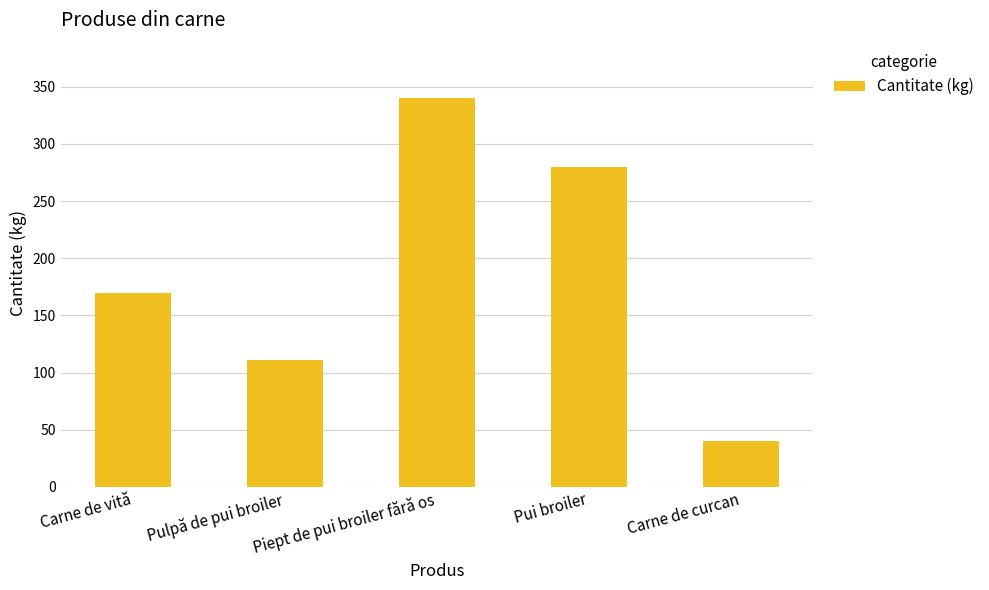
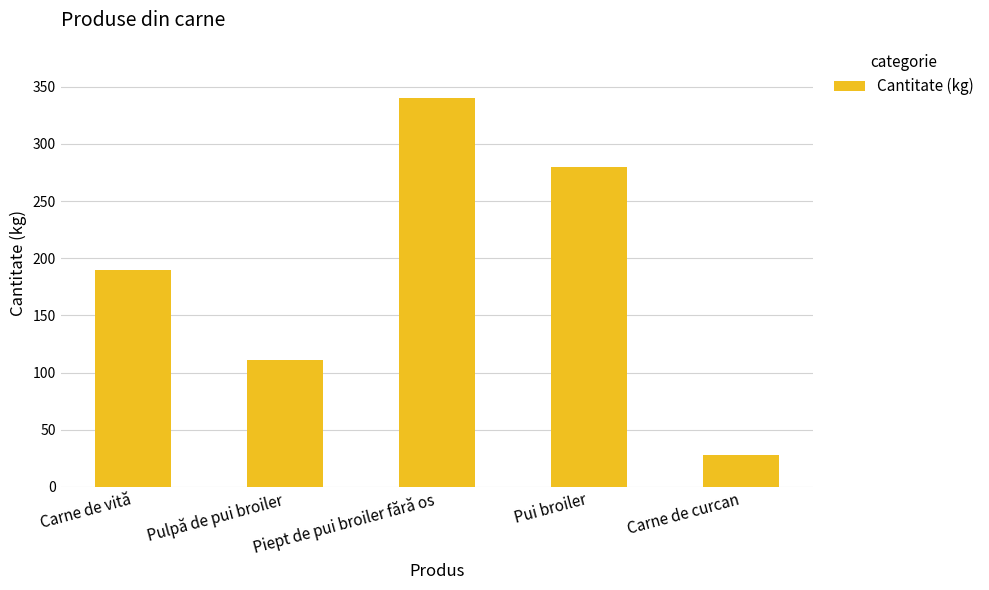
Carne de vită: 170 -> 190
Carne de curcan: 40 -> 28
